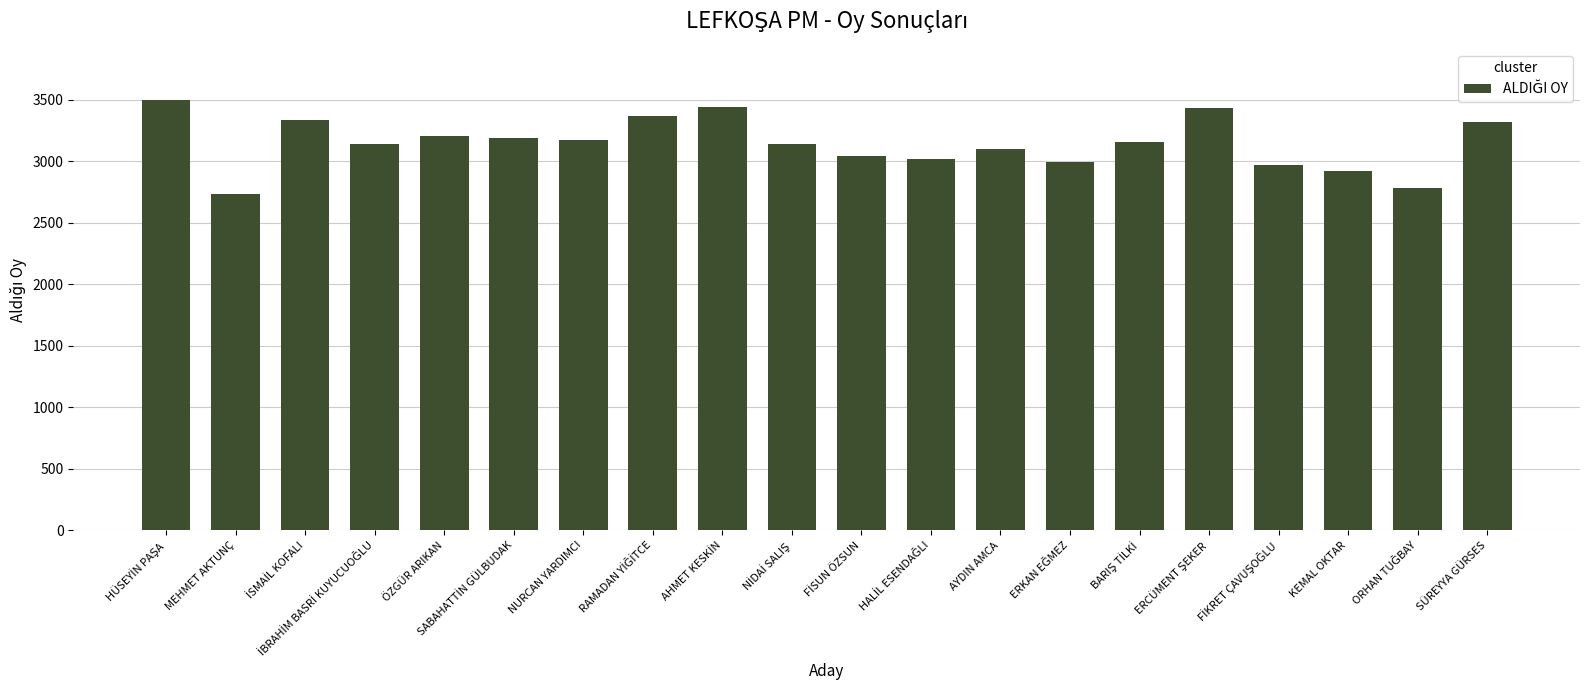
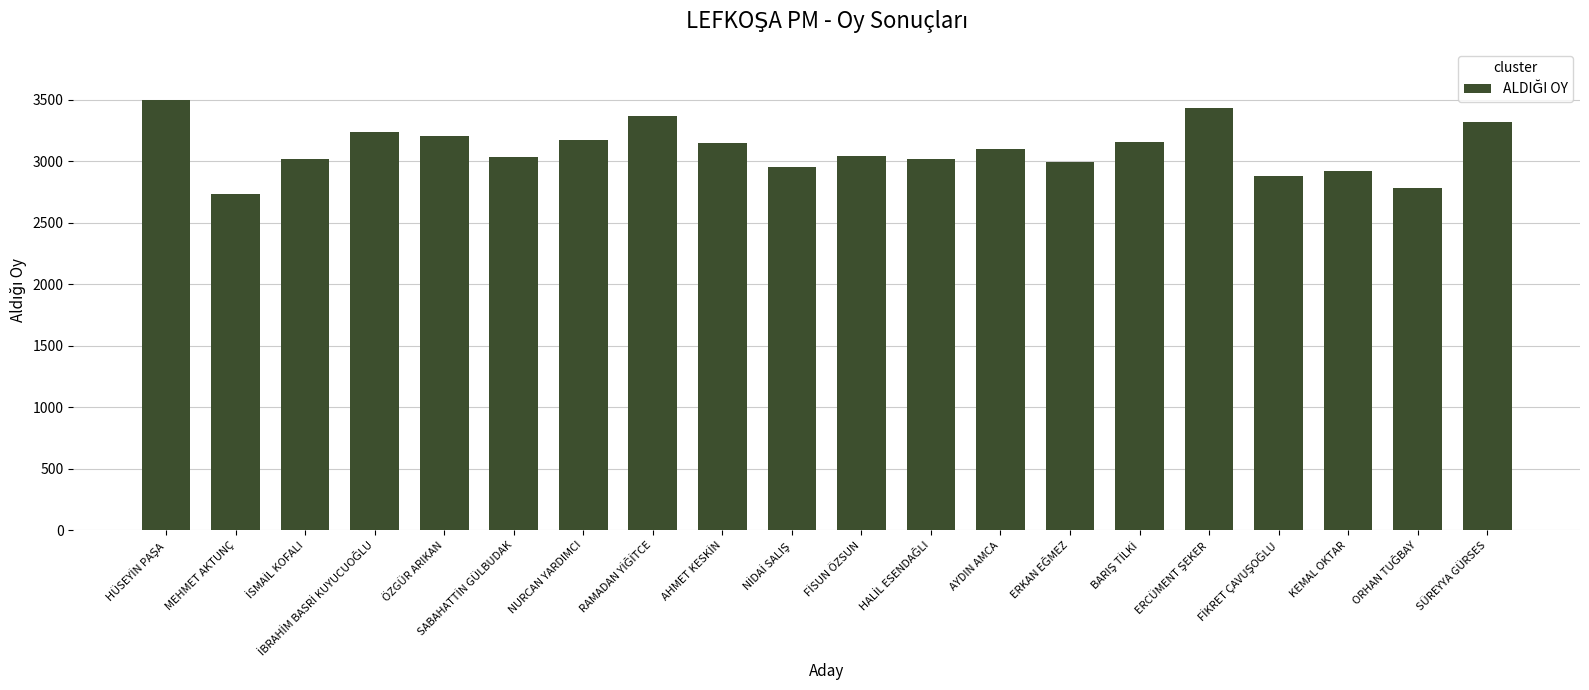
İSMAİL KOFALI: 3330 -> 3020
İBRAHİM BASRİ KUYUCUOĞLU: 3140 -> 3240
SABAHATTİN GÜLBUDAK: 3190 -> 3040
AHMET KESKİN: 3440 -> 3150
NİDAİ SALIŞ: 3140 -> 2960
FİKRET ÇAVUŞOĞLU: 2970 -> 2890
